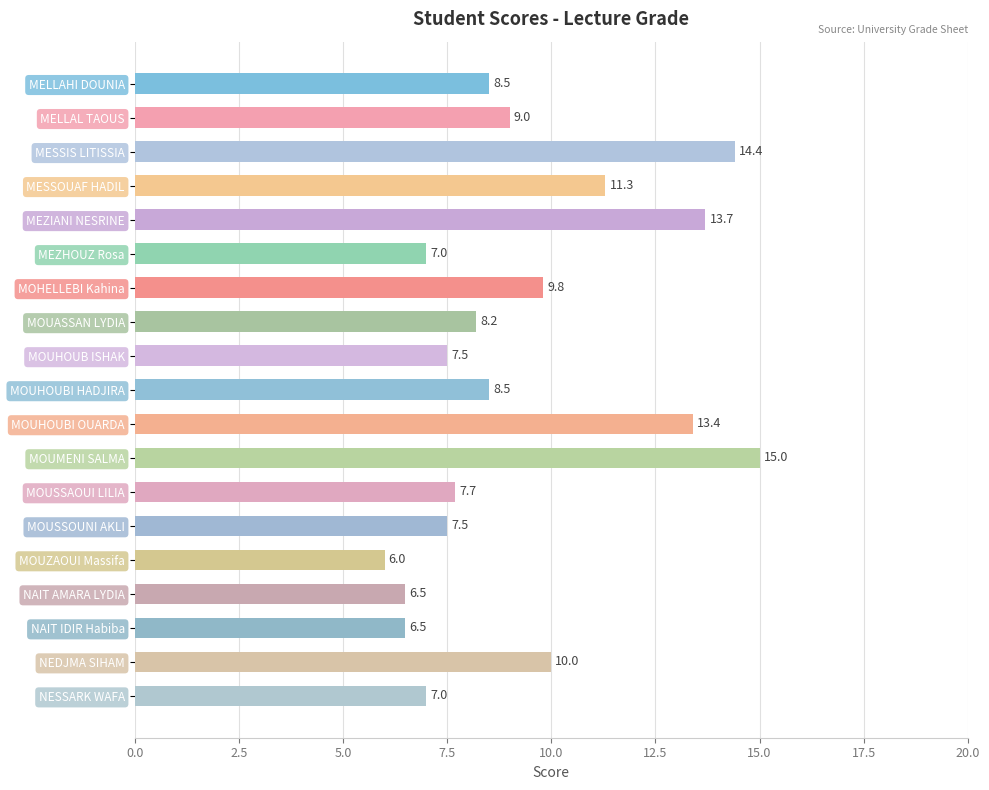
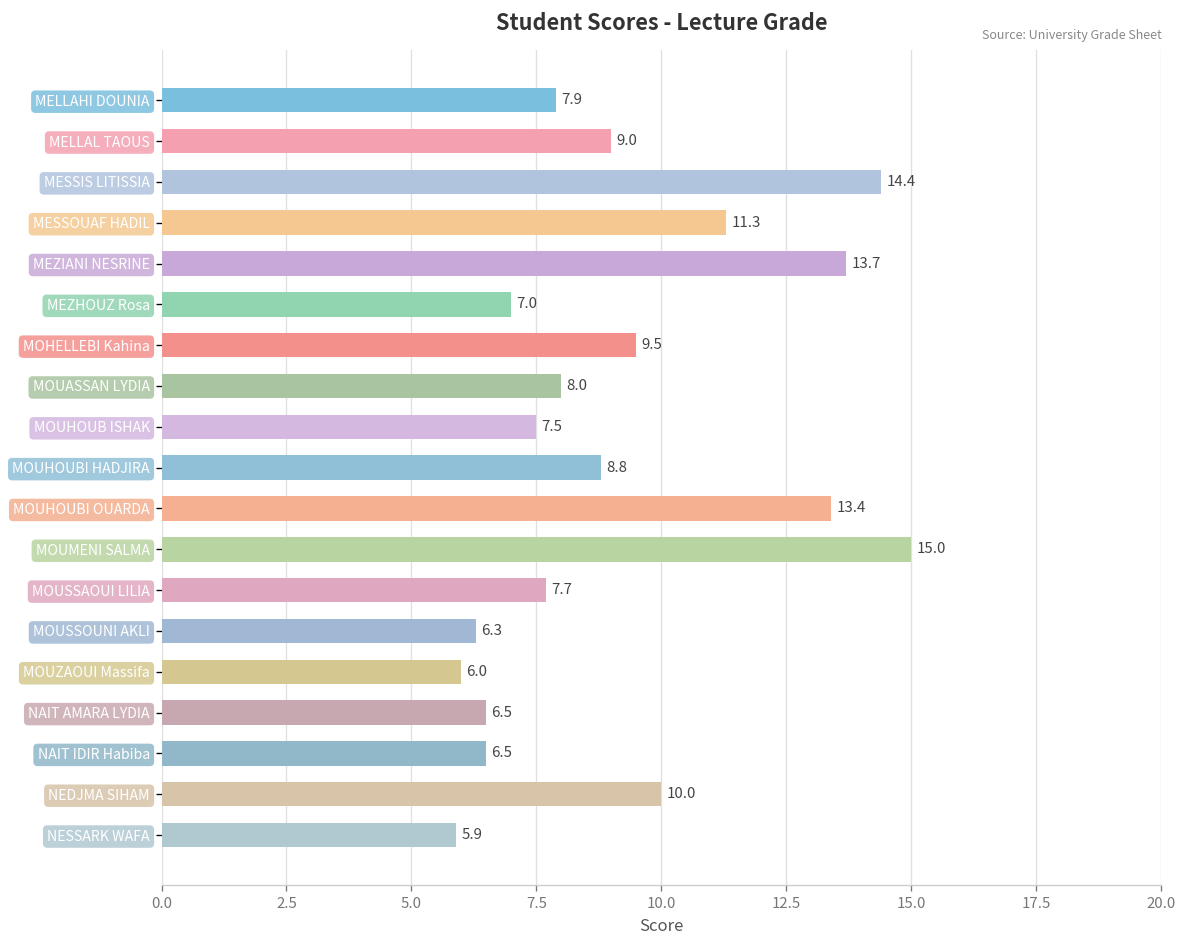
MELLAHI DOUNIA: 8.5 -> 7.9
MOHELLEBI Kahina: 9.8 -> 9.5
MOUASSAN LYDIA: 8.2 -> 8.0
MOUHOUBI HADJIRA: 8.5 -> 8.8
MOUSSOUNI AKLI: 7.5 -> 6.3
NESSARK WAFA: 7.0 -> 5.9
